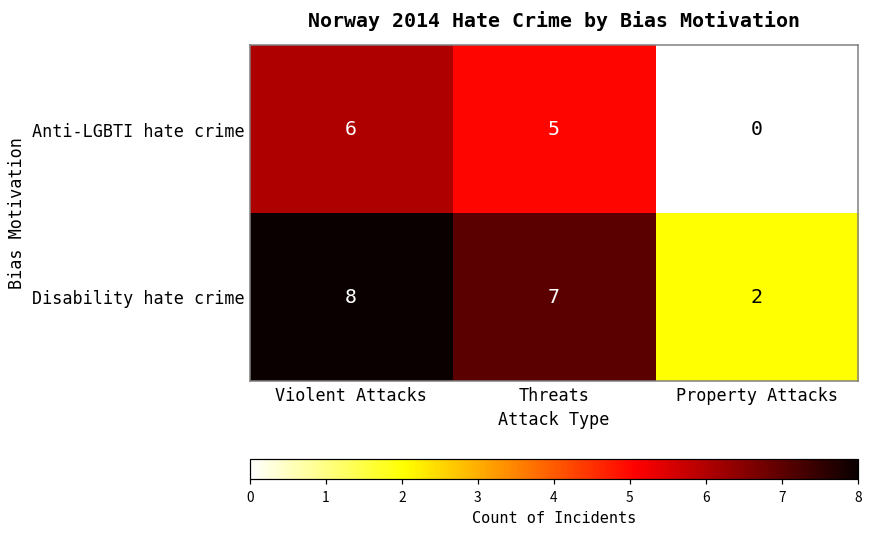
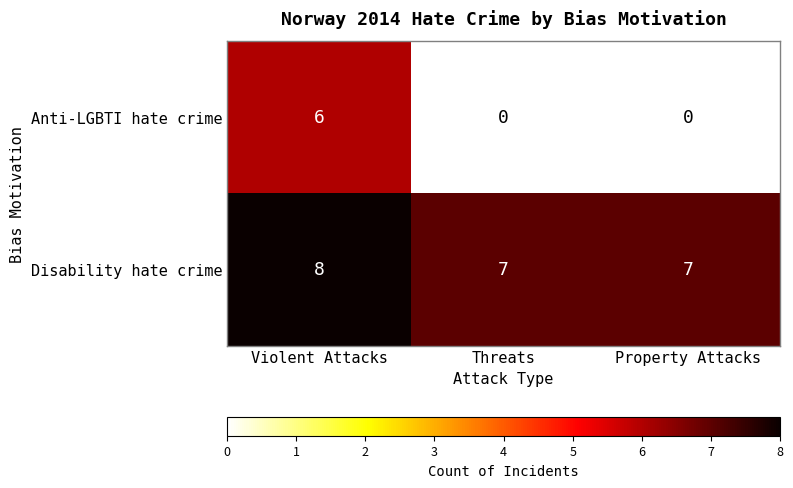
Anti-LGBTI hate crime, Threats: 5 -> 0
Disability hate crime, Property Attacks: 2 -> 7
